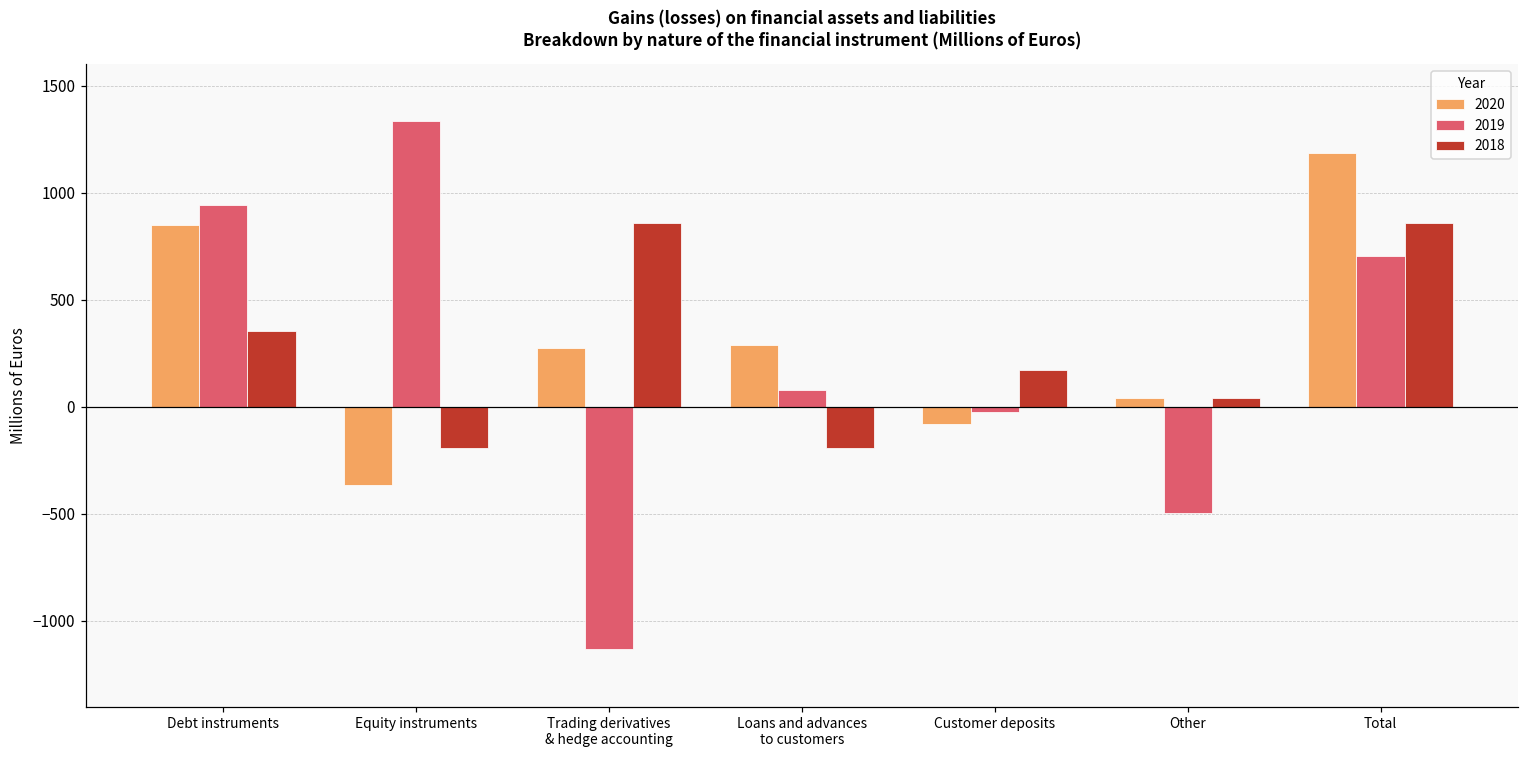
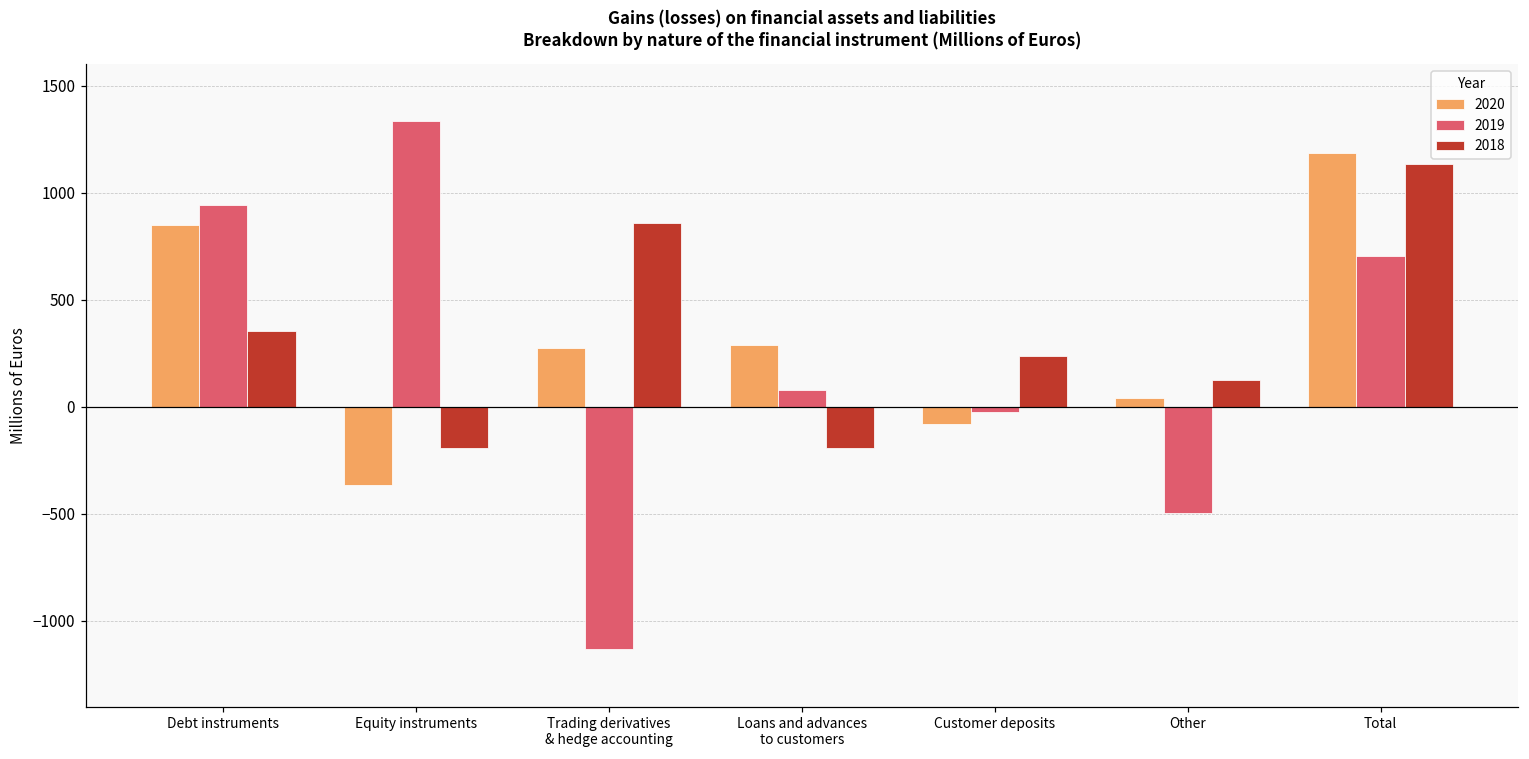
2018, Customer deposits: 170 -> 240
2018, Other: 40 -> 130
2018, Total: 860 -> 1140
